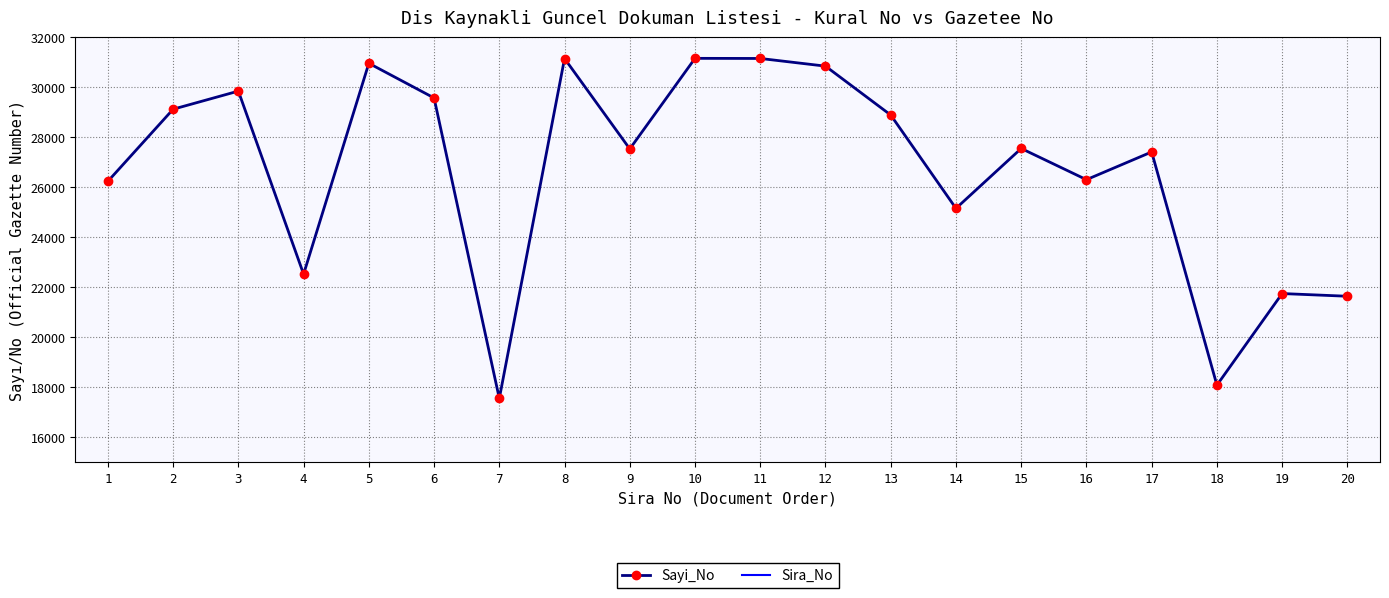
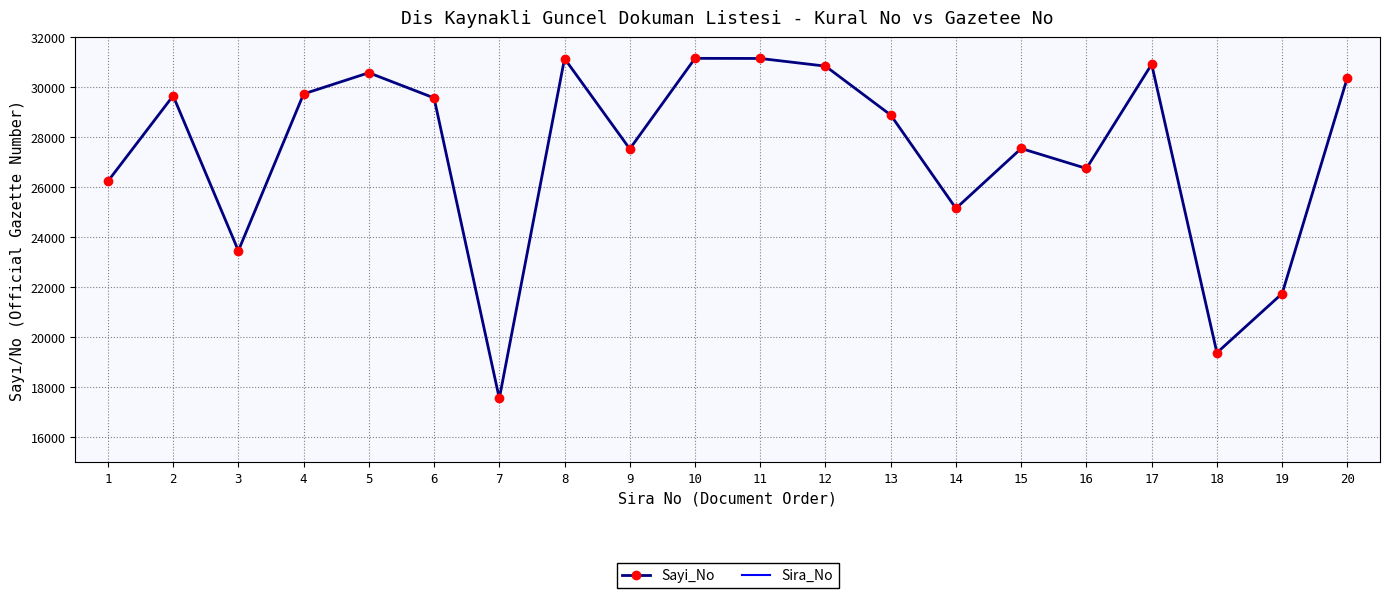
Sayi_No, 2: 29100 -> 29700
Sayi_No, 3: 29800 -> 23500
Sayi_No, 4: 22500 -> 29700
Sayi_No, 5: 31000 -> 30600
Sayi_No, 16: 26300 -> 26800
Sayi_No, 17: 27400 -> 30900
Sayi_No, 18: 18100 -> 19400
Sayi_No, 20: 21600 -> 30400
